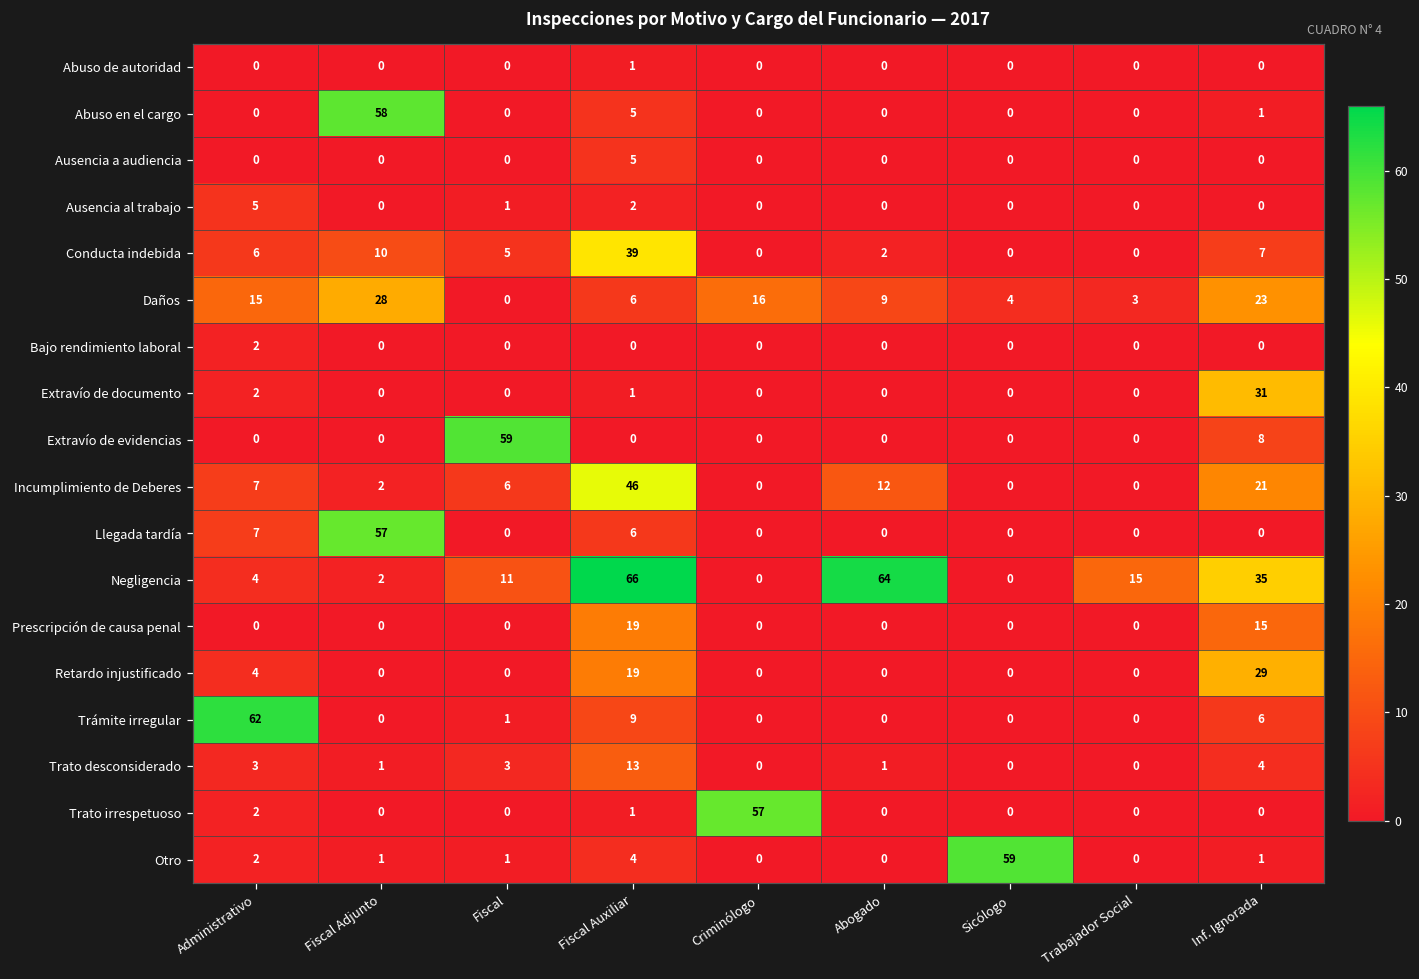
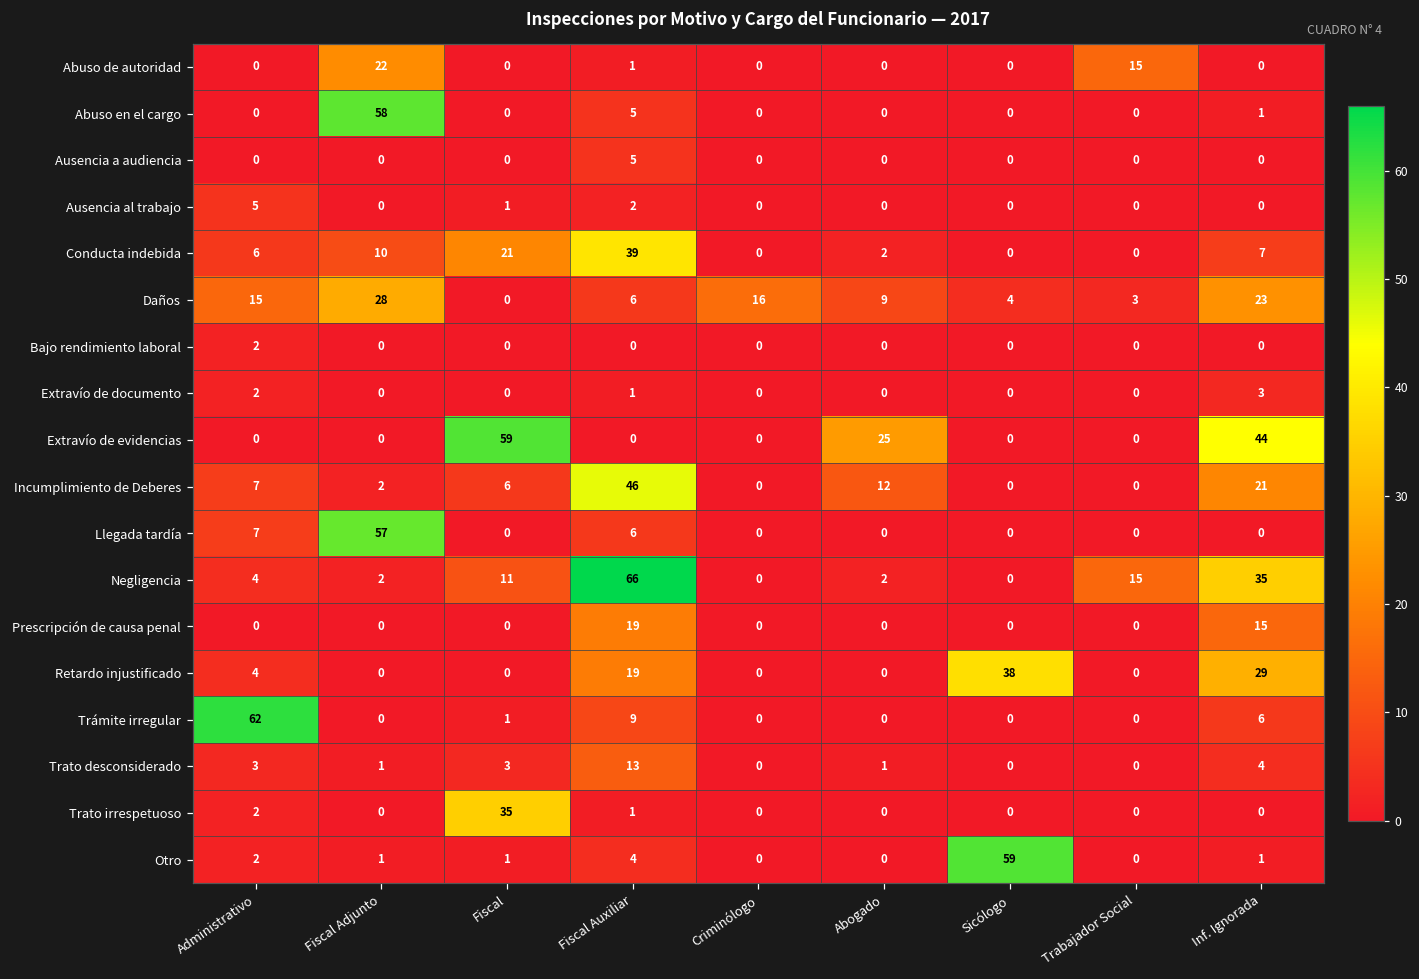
Abuso de autoridad, Fiscal Adjunto: 0 -> 22
Abuso de autoridad, Trabajador Social: 0 -> 15
Conducta indebida, Fiscal: 5 -> 21
Extravío de documento, Inf. Ignorada: 31 -> 3
Extravío de evidencias, Abogado: 0 -> 25
Extravío de evidencias, Inf. Ignorada: 8 -> 44
Negligencia, Abogado: 64 -> 2
Retardo injustificado, Sicólogo: 0 -> 38
Trato irrespetuoso, Fiscal: 0 -> 35
Trato irrespetuoso, Criminólogo: 57 -> 0
